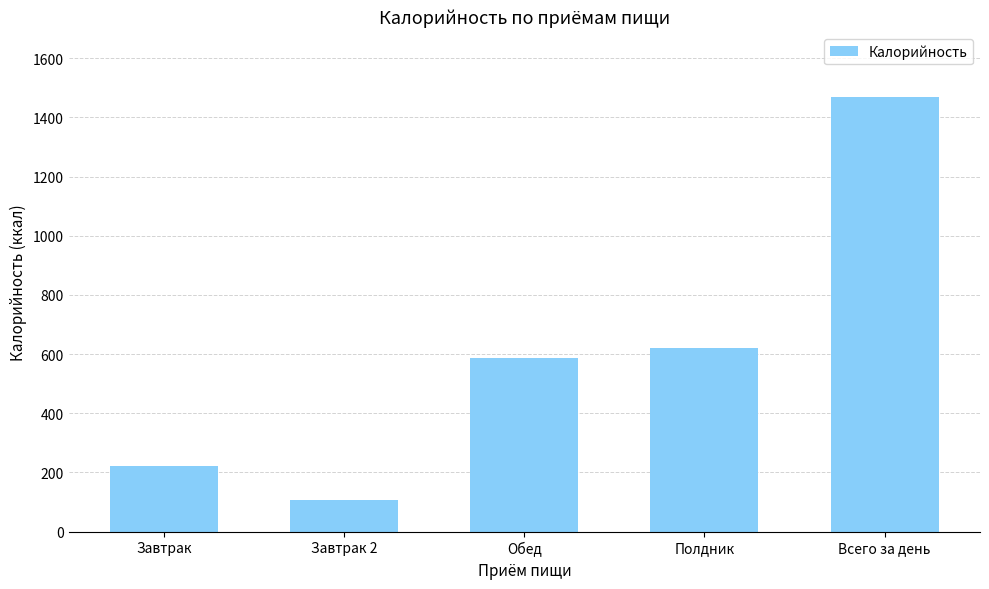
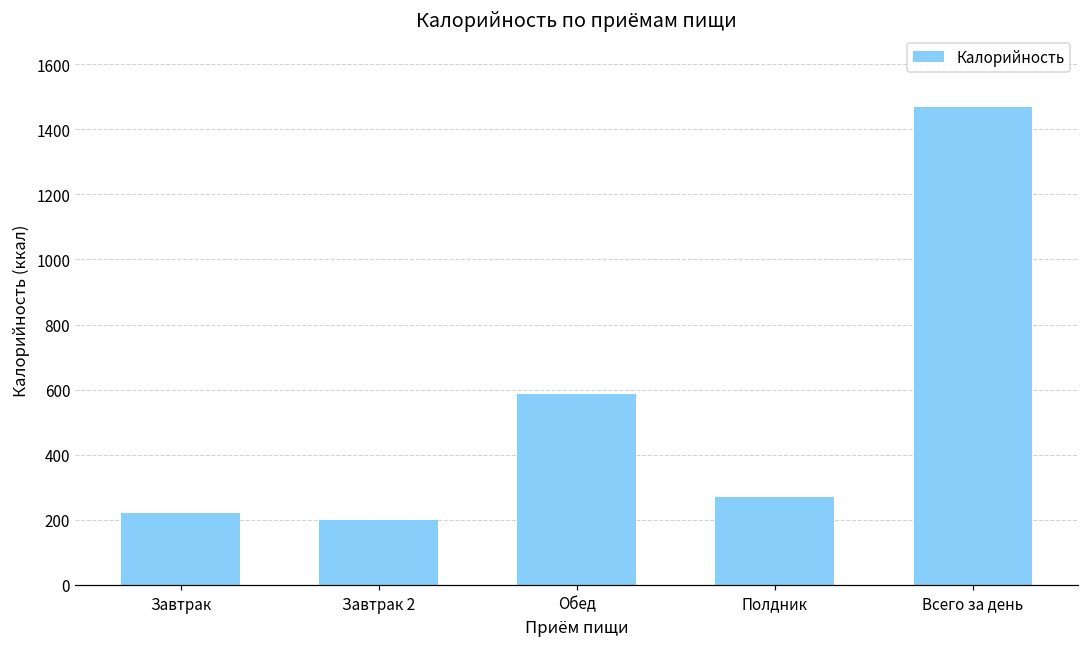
Завтрак 2: 110 -> 200
Полдник: 620 -> 270
